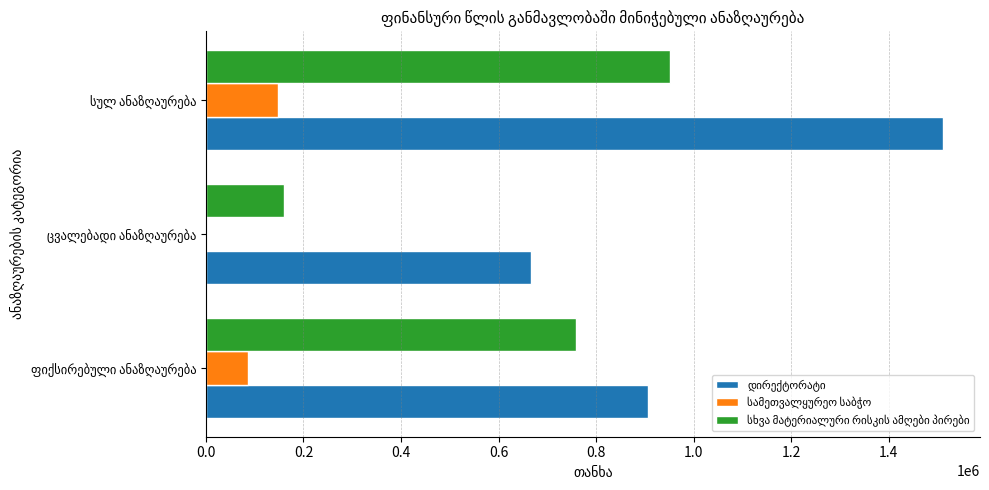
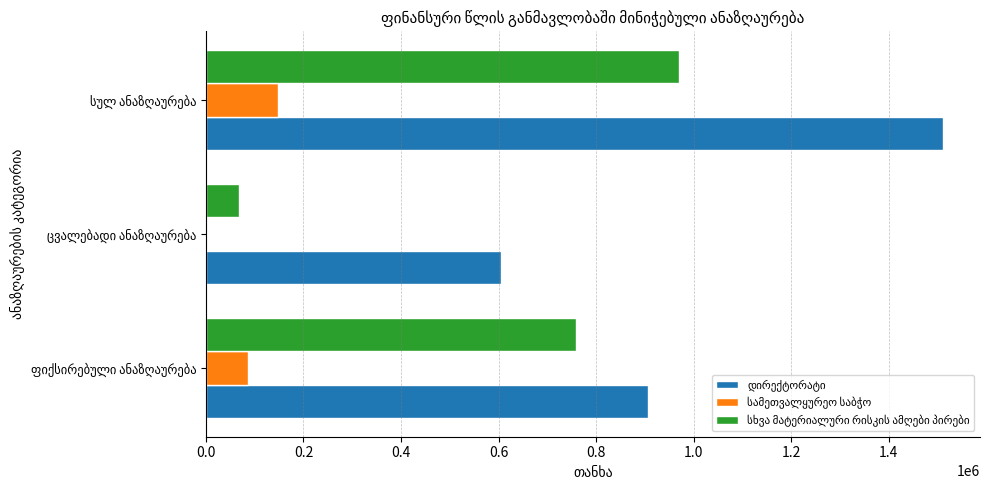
სხვა მატერიალური რისკის ამღები პირები, სულ ანაზღაურება: 950000 -> 970000
სხვა მატერიალური რისკის ამღები პირები, ცვალებადი ანაზღაურება: 160000 -> 70000
დირექტორატი, ცვალებადი ანაზღაურება: 670000 -> 600000
